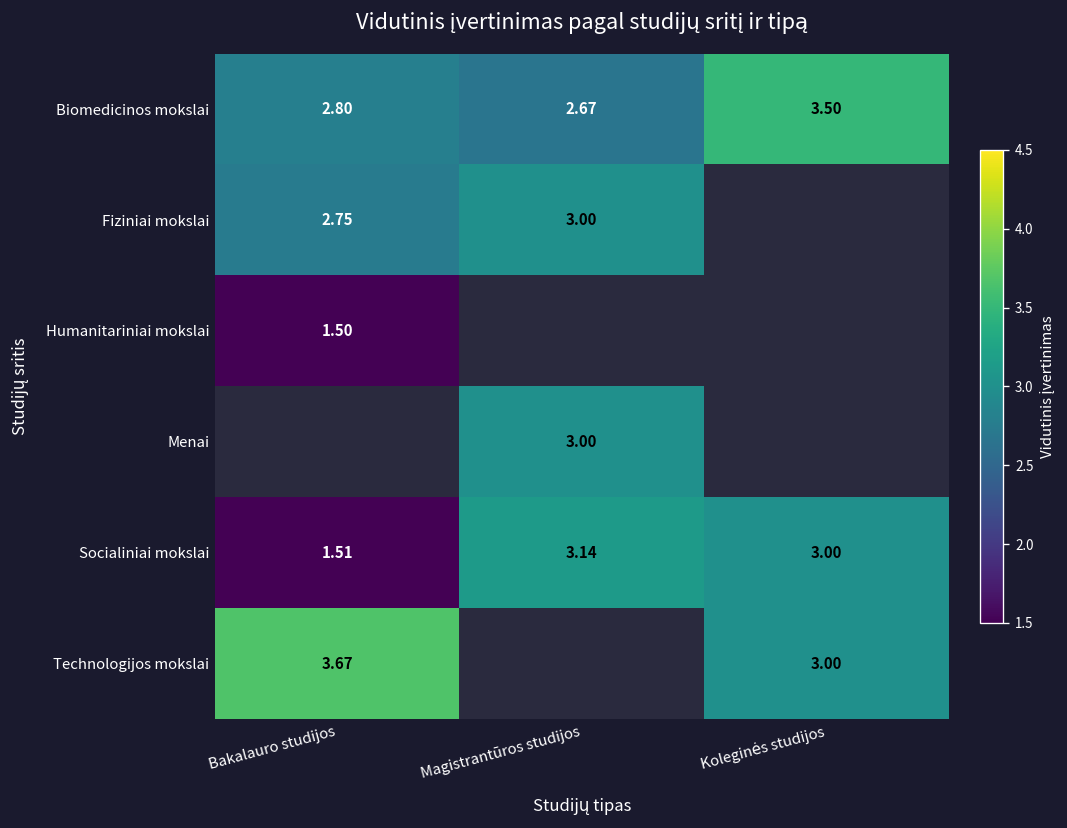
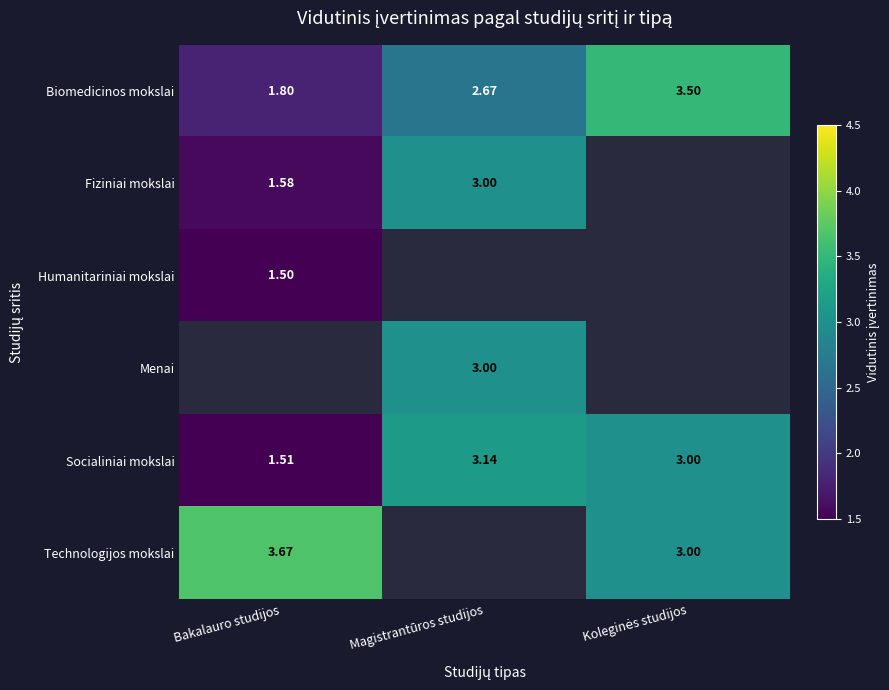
Biomedicinos mokslai, Bakalauro studijos: 2.80 -> 1.80
Fiziniai mokslai, Bakalauro studijos: 2.75 -> 1.58
